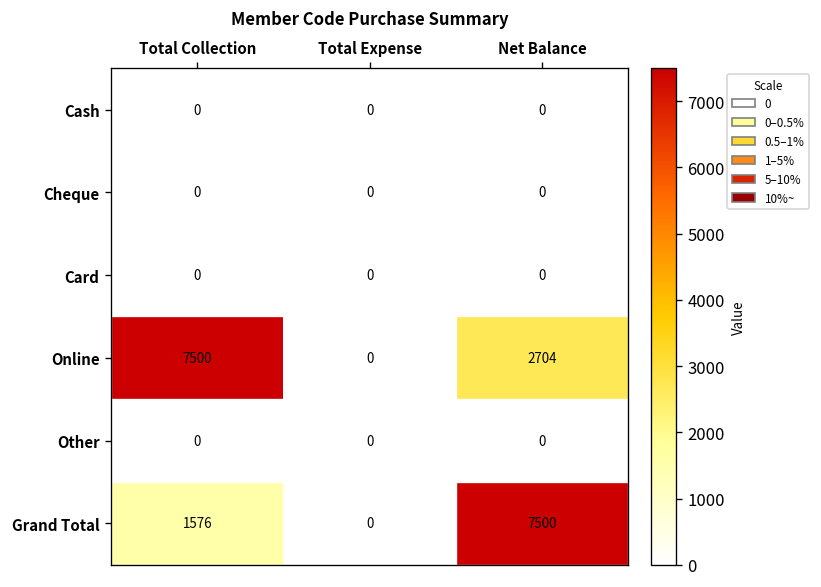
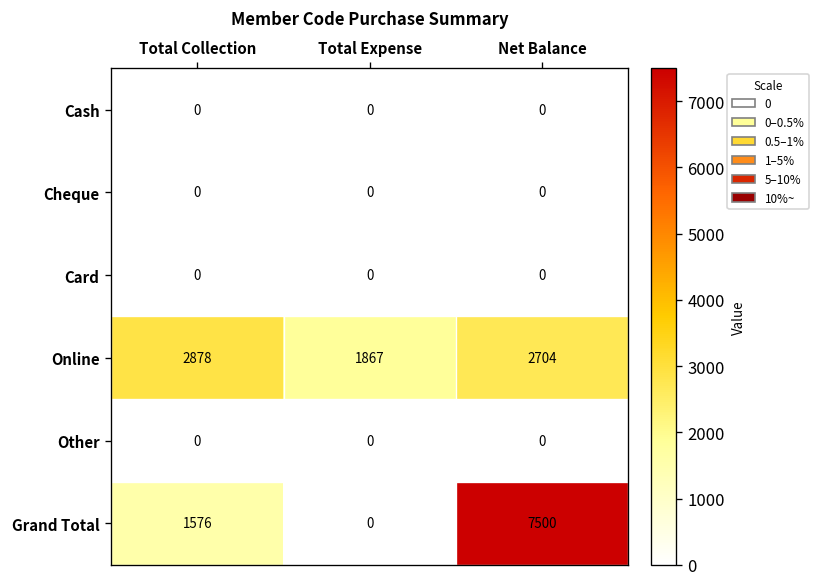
Online, Total Collection: 7500 -> 2878
Online, Total Expense: 0 -> 1867
